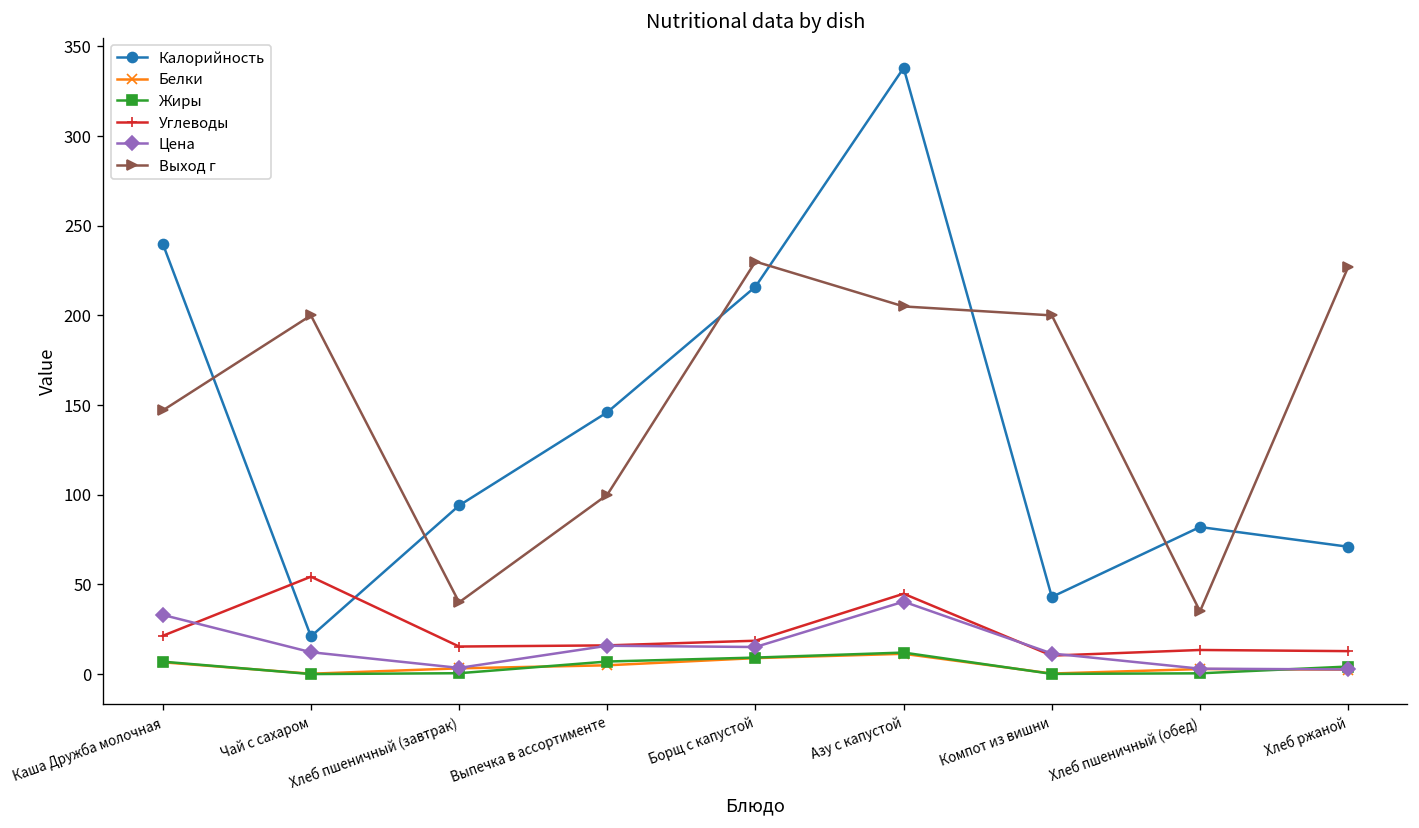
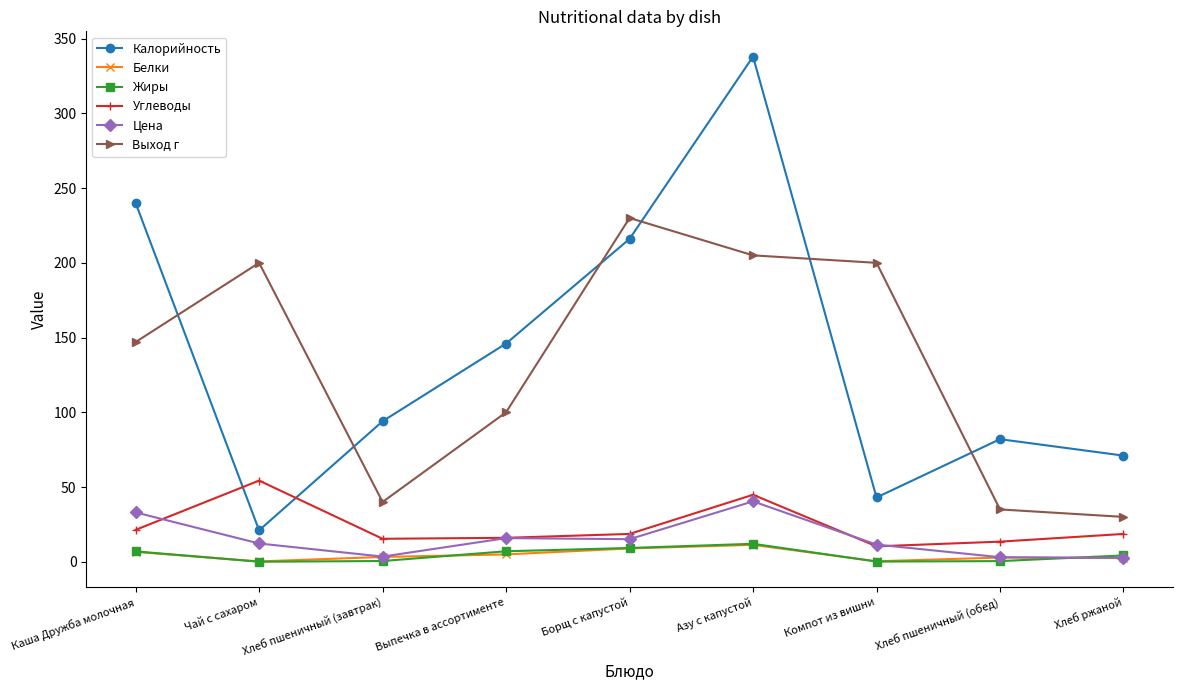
Углеводы, Хлеб ржаной: 13 -> 19
Выход г, Хлеб ржаной: 227 -> 30
